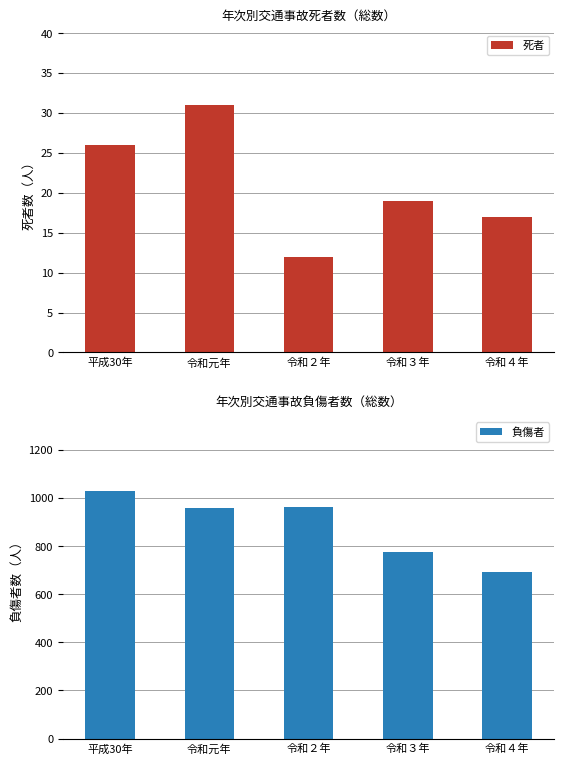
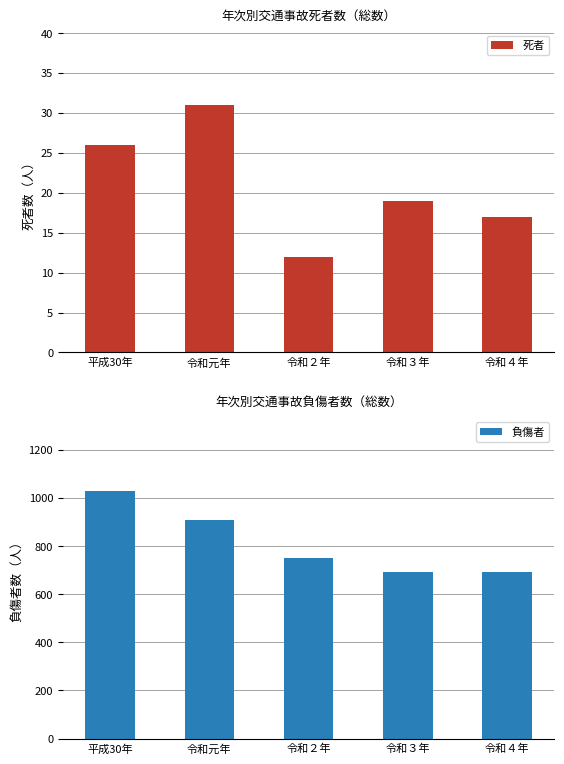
年次別交通事故負傷者数（総数）, 令和元年: 960 -> 910
年次別交通事故負傷者数（総数）, 令和２年: 960 -> 750
年次別交通事故負傷者数（総数）, 令和３年: 780 -> 690
